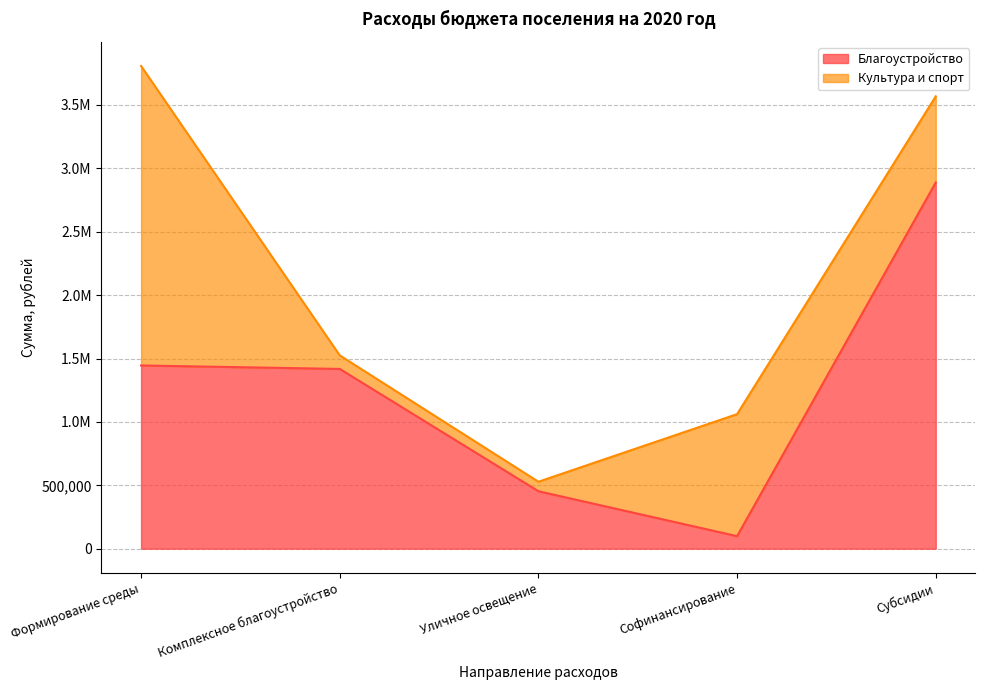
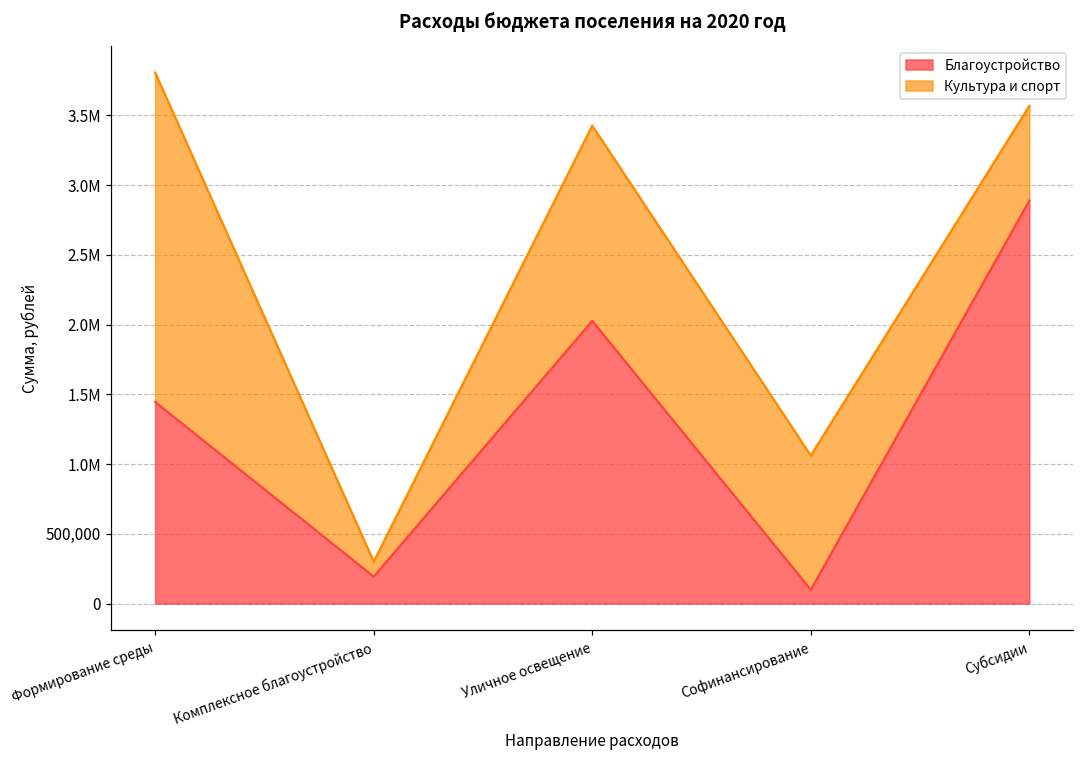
Благоустройство, Комплексное благоустройство: 1,420,000 -> 190,000
Благоустройство, Уличное освещение: 450,000 -> 2,030,000
Культура и спорт, Уличное освещение: 70,000 -> 1,400,000
